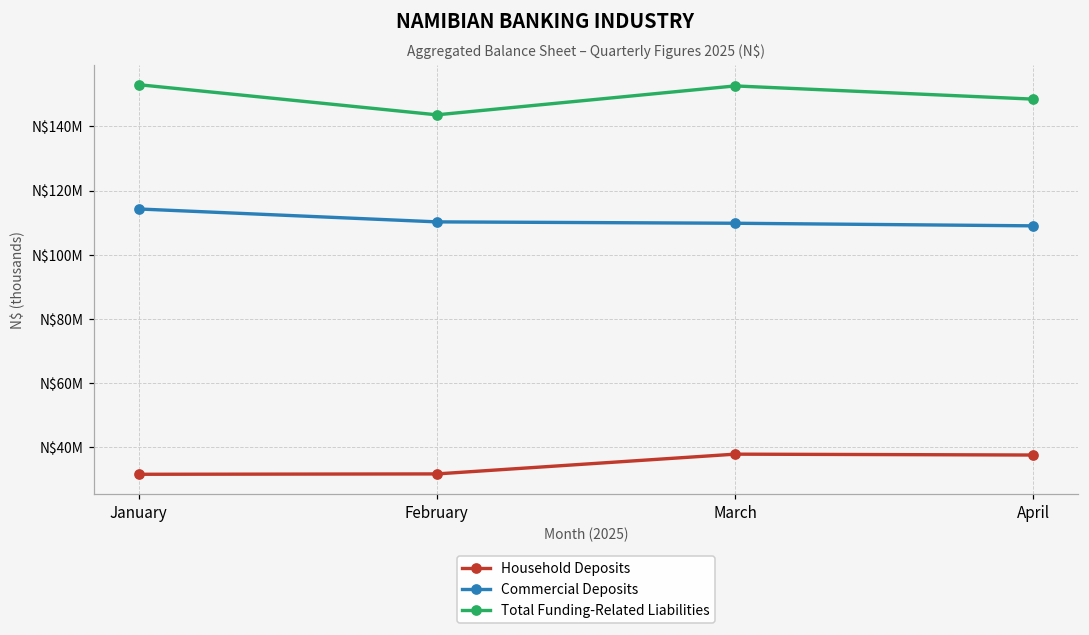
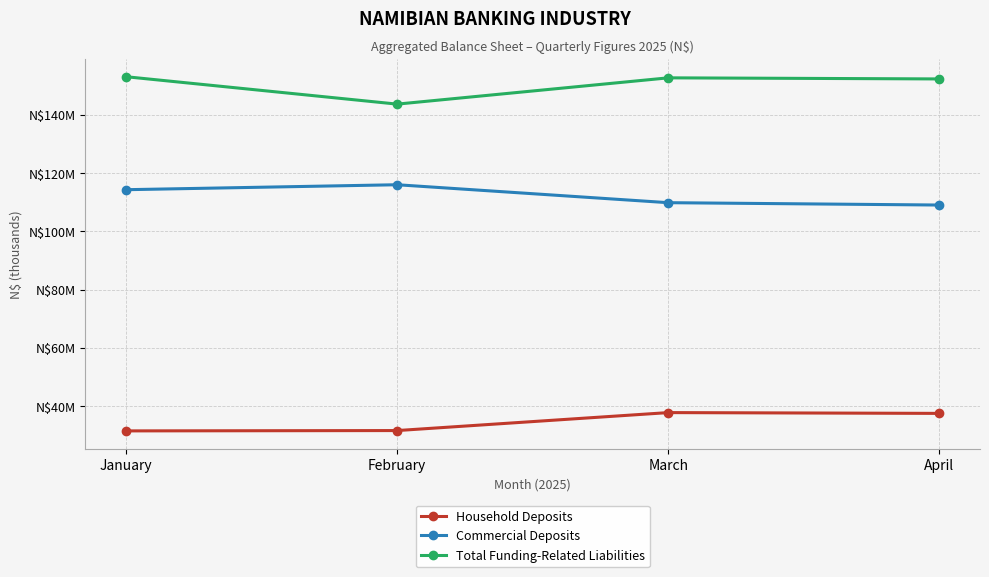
Commercial Deposits, February: N$110000000 -> N$116000000
Total Funding-Related Liabilities, April: N$149000000 -> N$152000000
